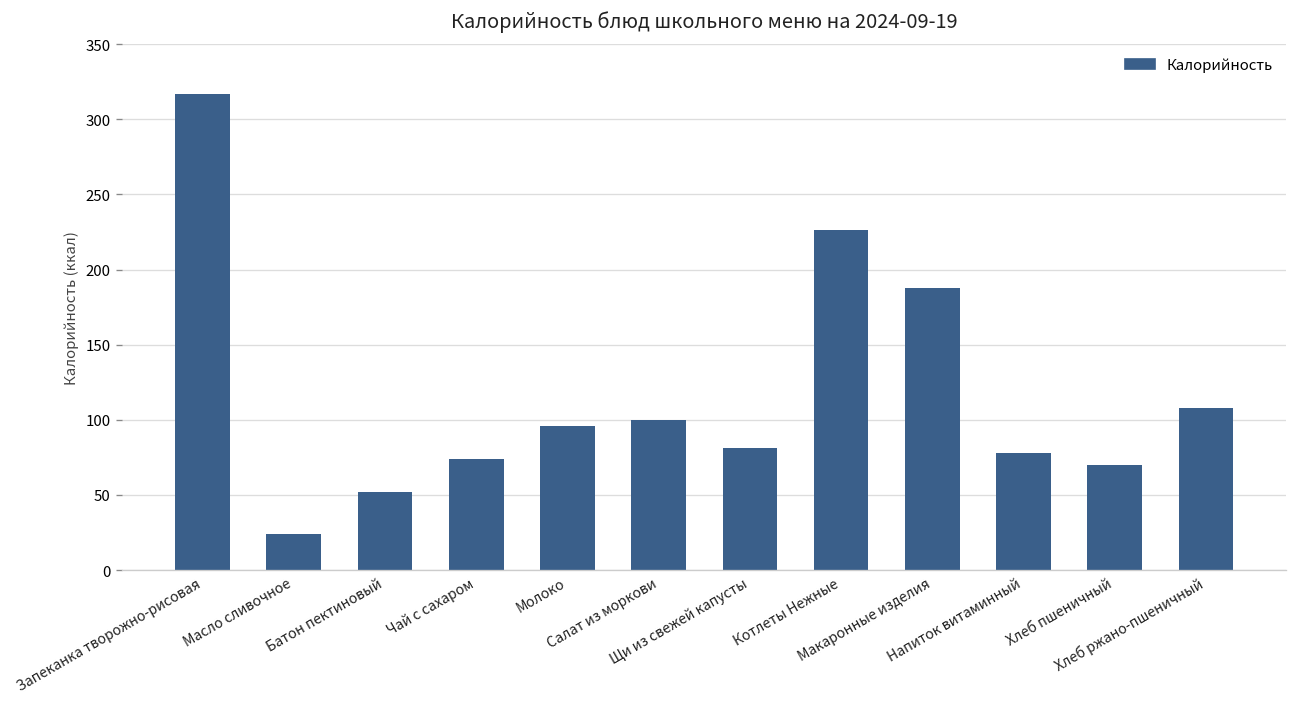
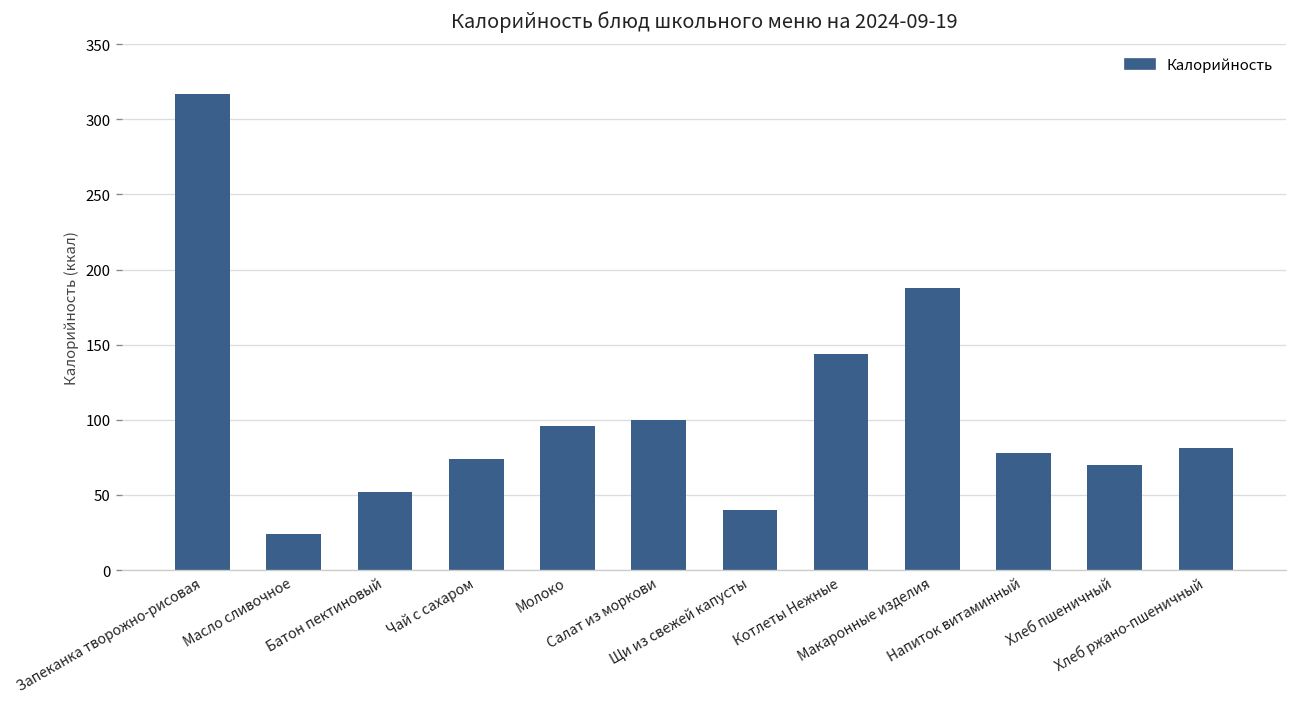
Щи из свежей капусты: 81 -> 40
Котлеты Нежные: 226 -> 144
Хлеб ржано-пшеничный: 108 -> 81
